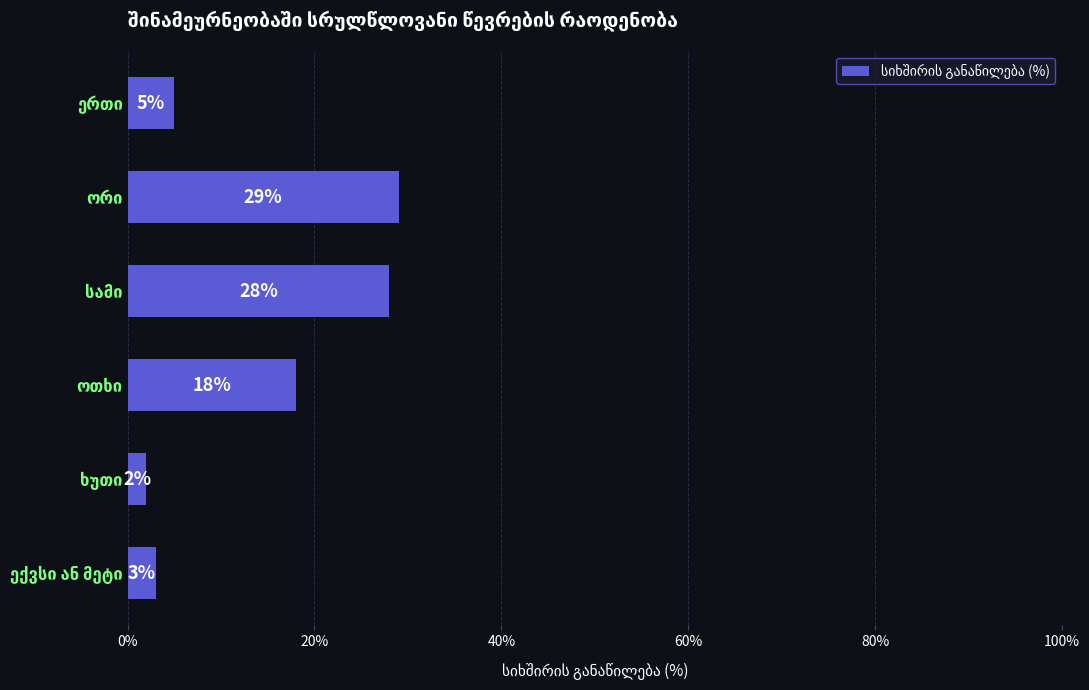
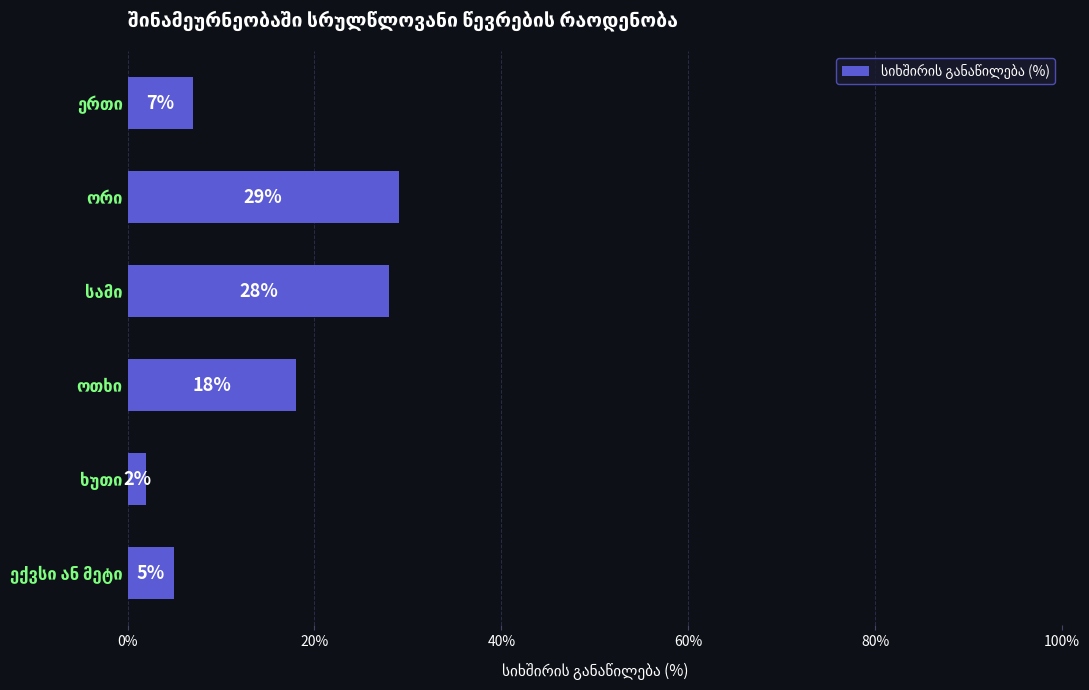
ერთი: 5% -> 7%
ექვსი ან მეტი: 3% -> 5%
